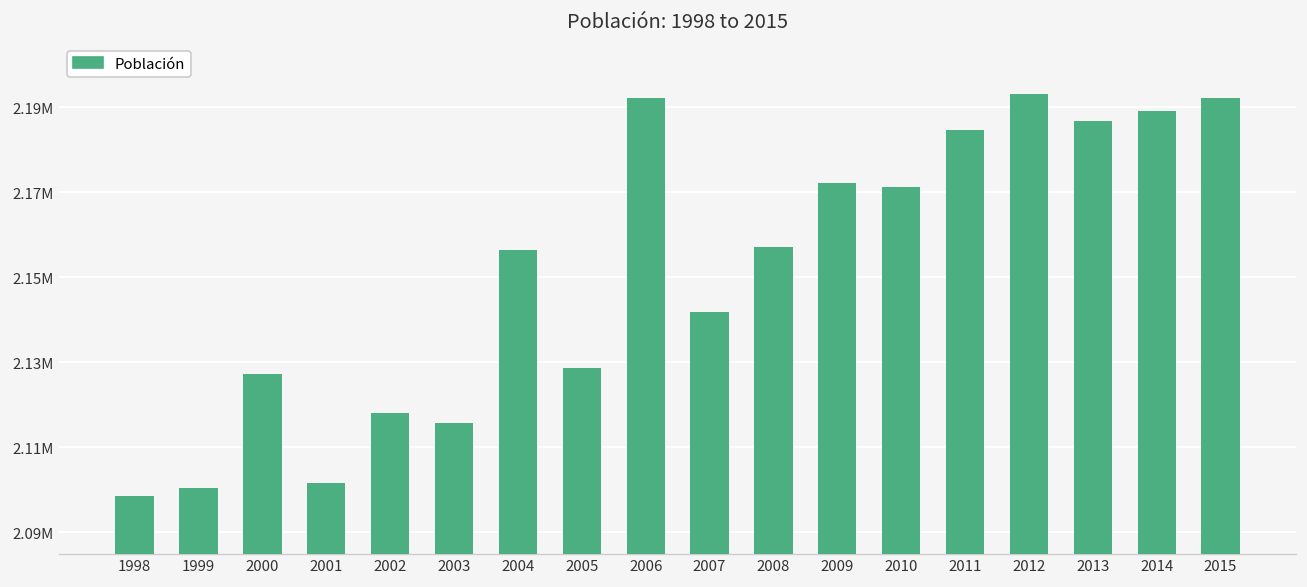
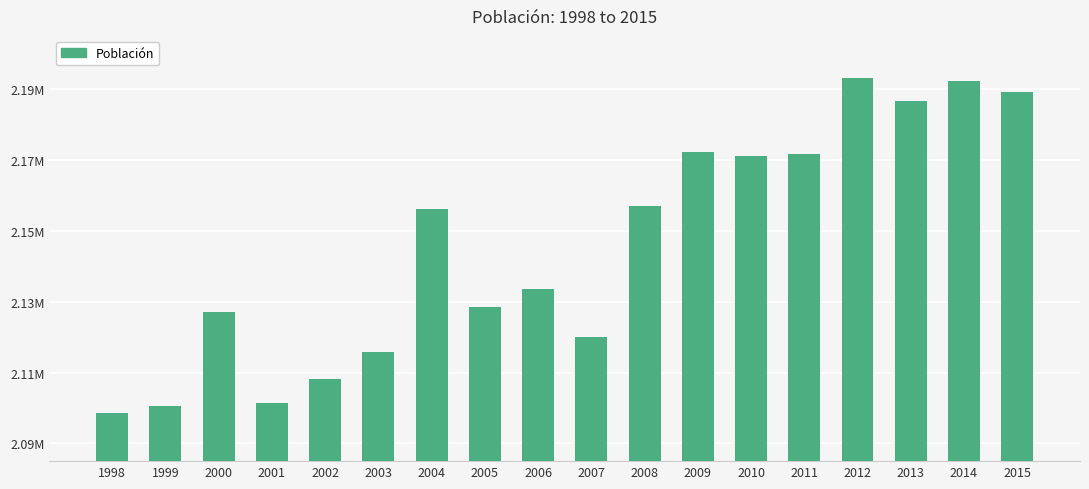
2002: 2118000 -> 2108000
2006: 2192000 -> 2134000
2007: 2142000 -> 2120000
2011: 2185000 -> 2172000
2014: 2189000 -> 2192000
2015: 2192000 -> 2189000
